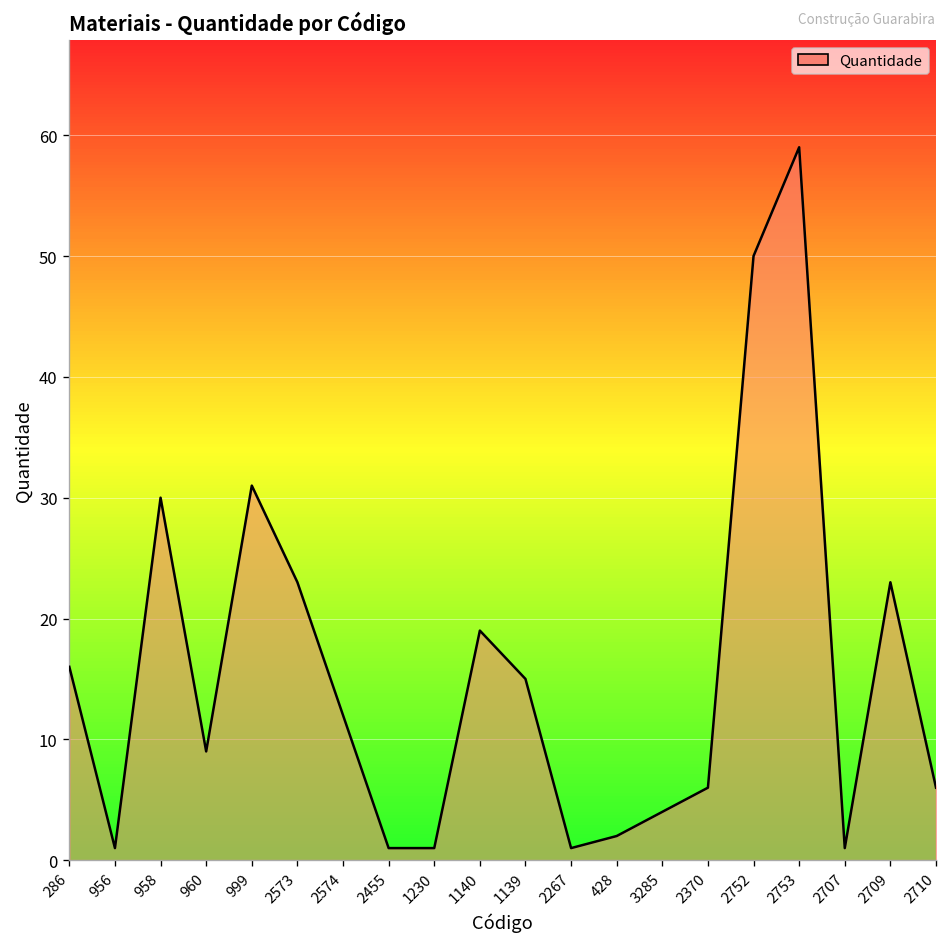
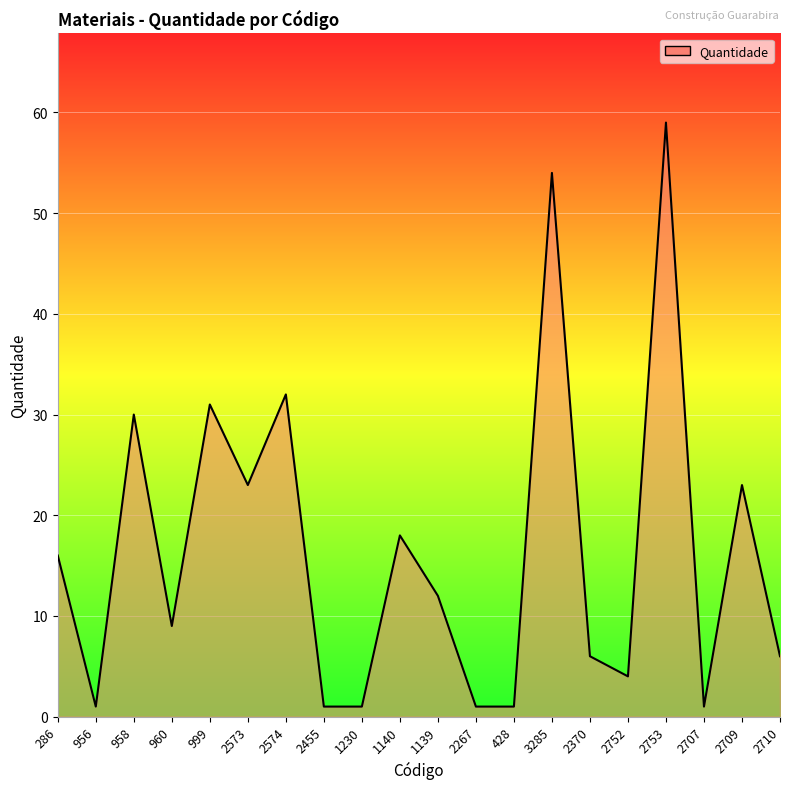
2574: 12 -> 32
1140: 19 -> 18
1139: 15 -> 12
428: 2 -> 1
3285: 4 -> 54
2752: 50 -> 4
